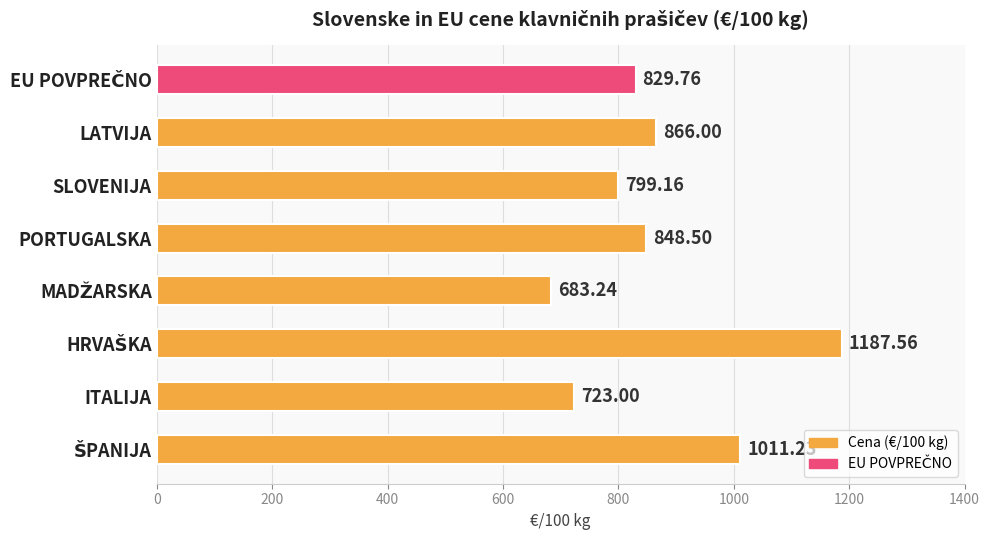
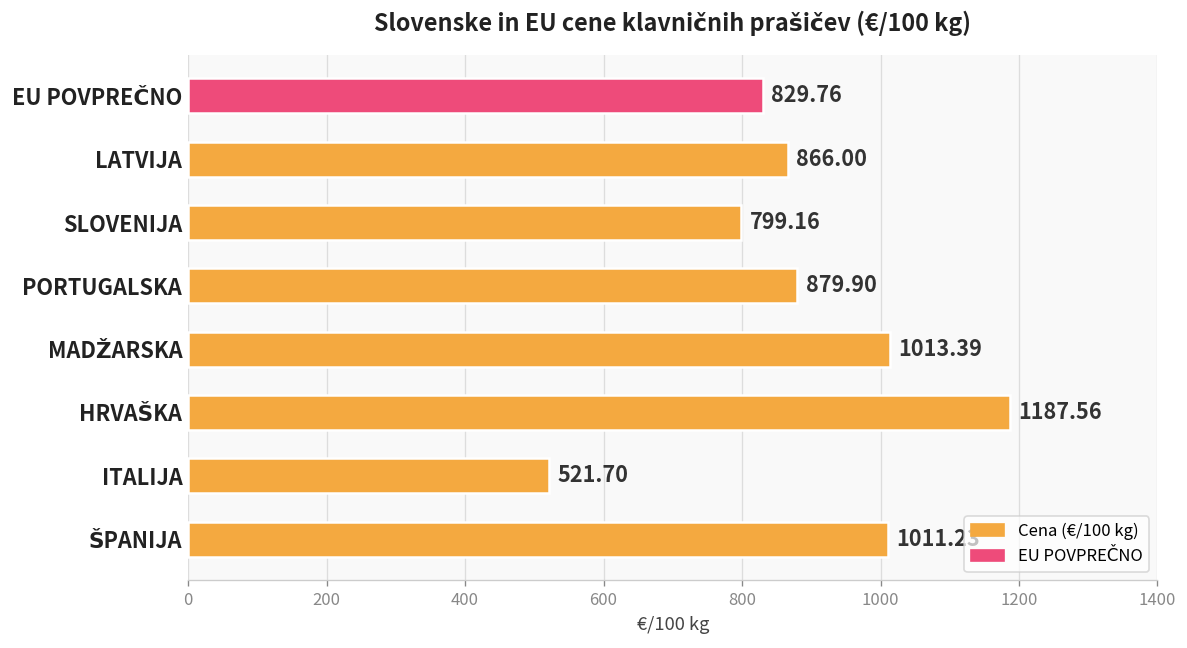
PORTUGALSKA: 848.50 -> 879.90
MADŽARSKA: 683.24 -> 1013.39
ITALIJA: 723.00 -> 521.70
